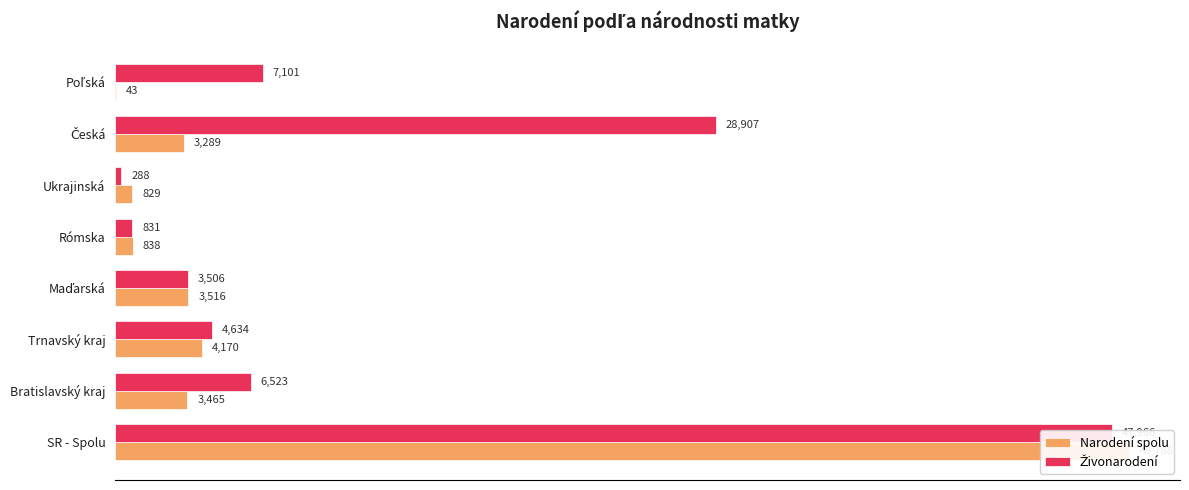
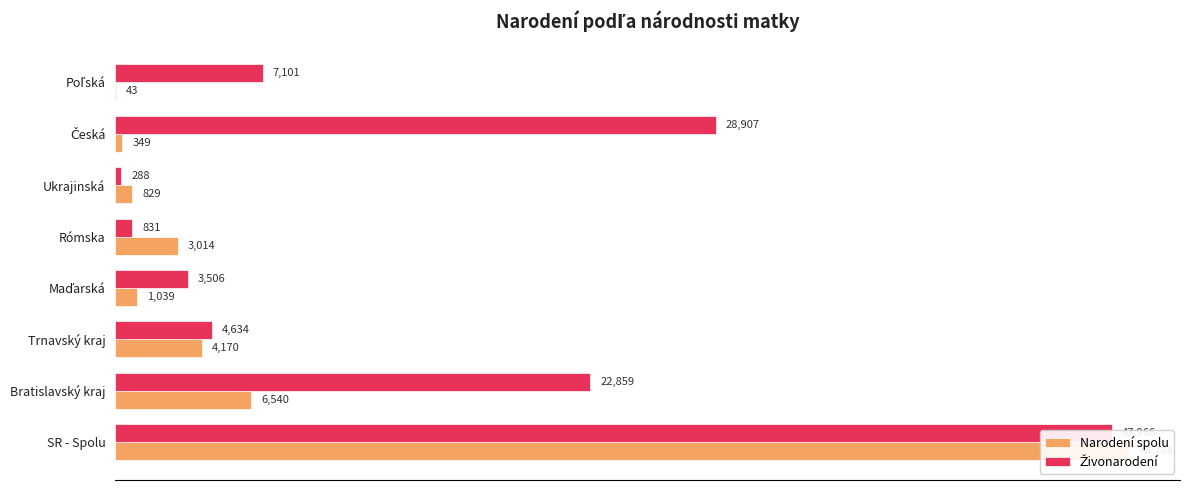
Narodení spolu, Česká: 3,289 -> 349
Narodení spolu, Rómska: 838 -> 3,014
Narodení spolu, Maďarská: 3,516 -> 1,039
Živonarodení, Bratislavský kraj: 6,523 -> 22,859
Narodení spolu, Bratislavský kraj: 3,465 -> 6,540
